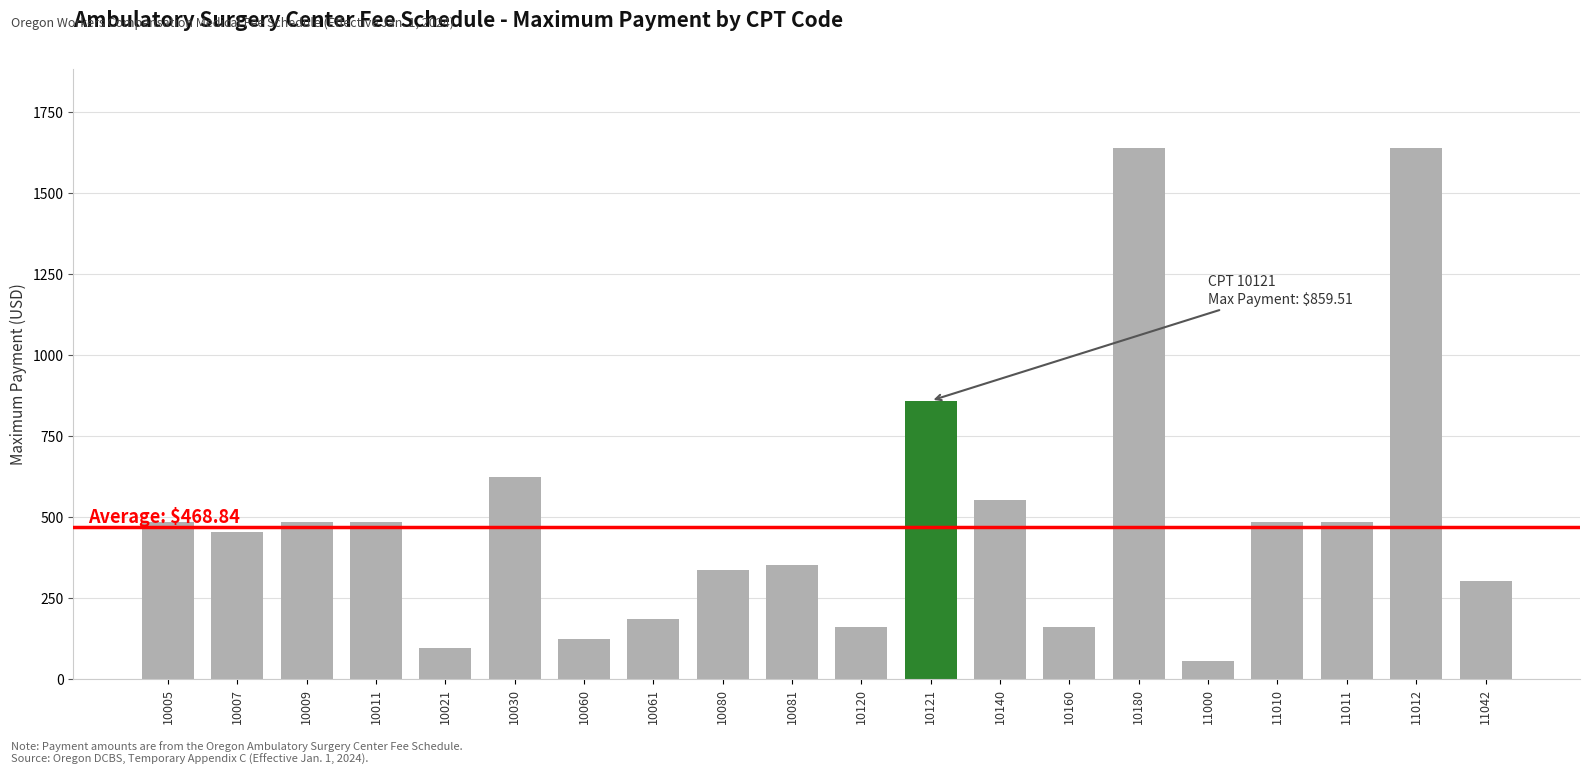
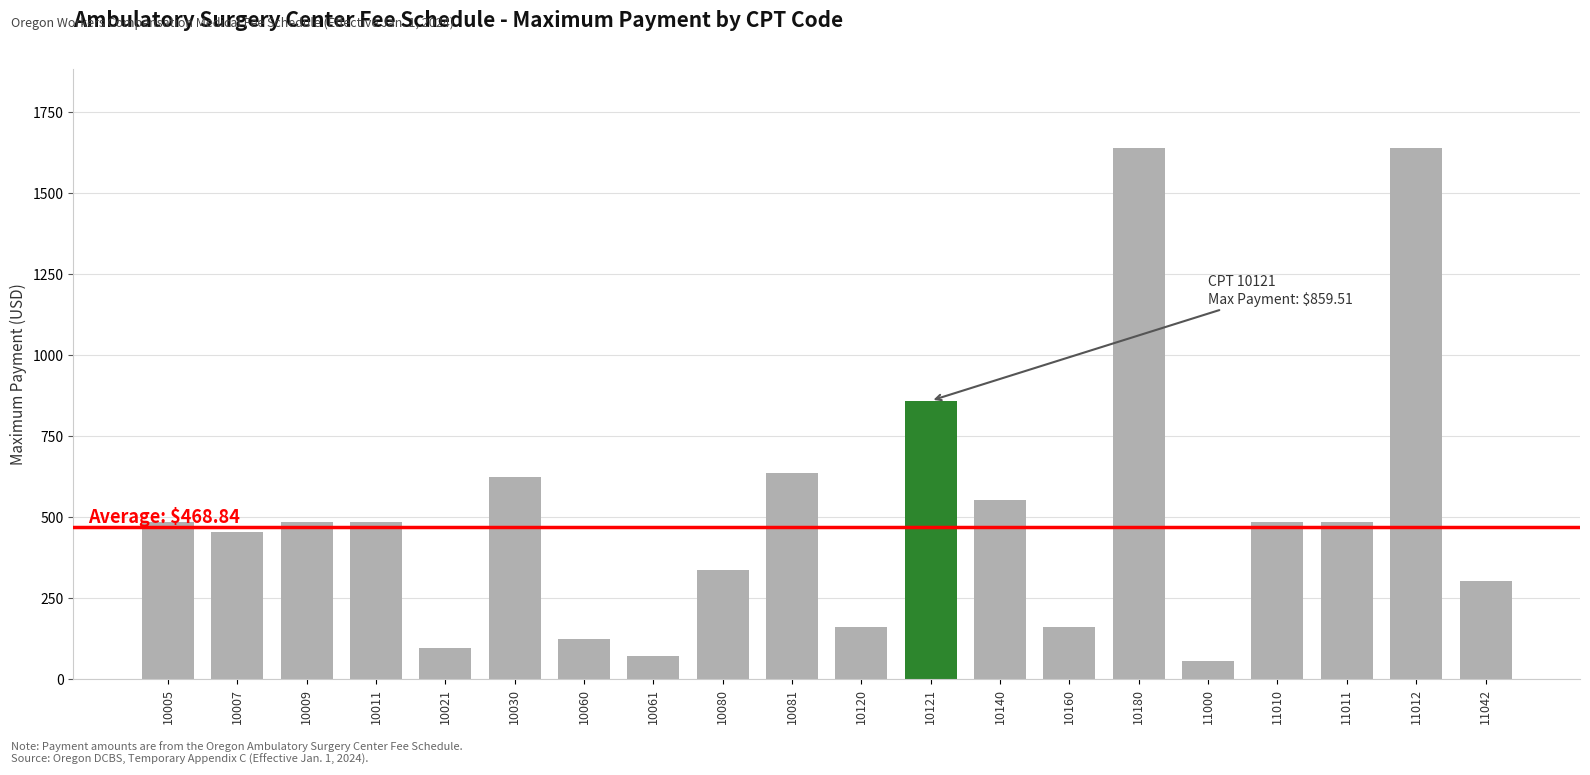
10061: 190 -> 70
10081: 350 -> 640
